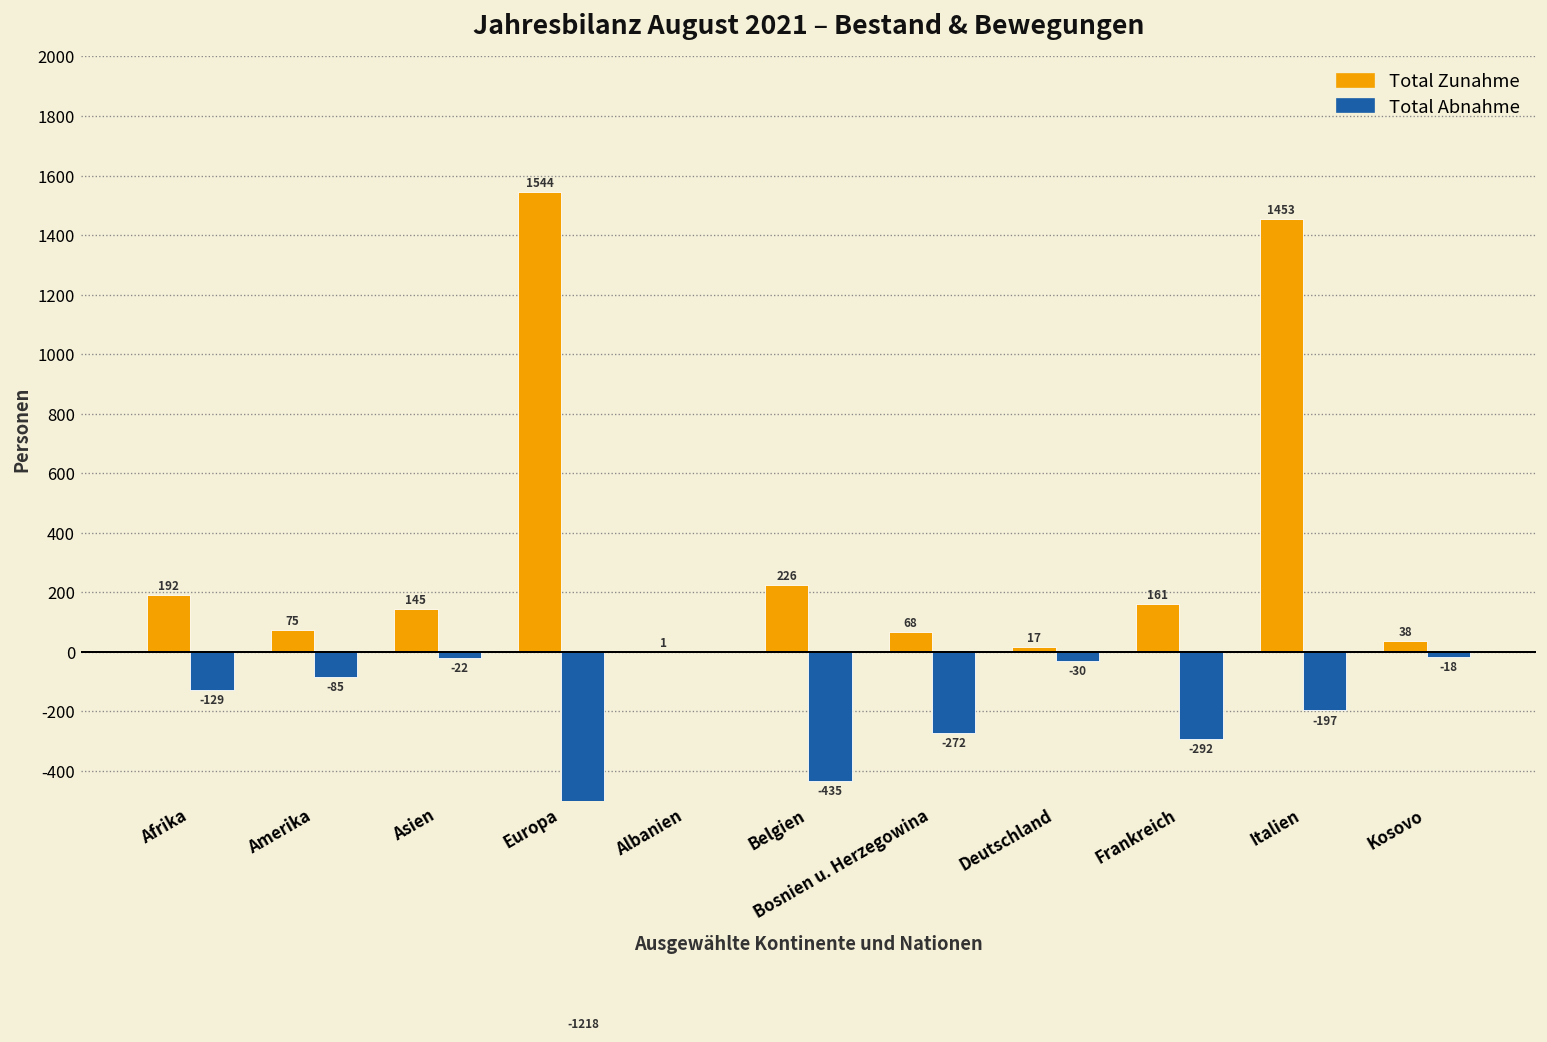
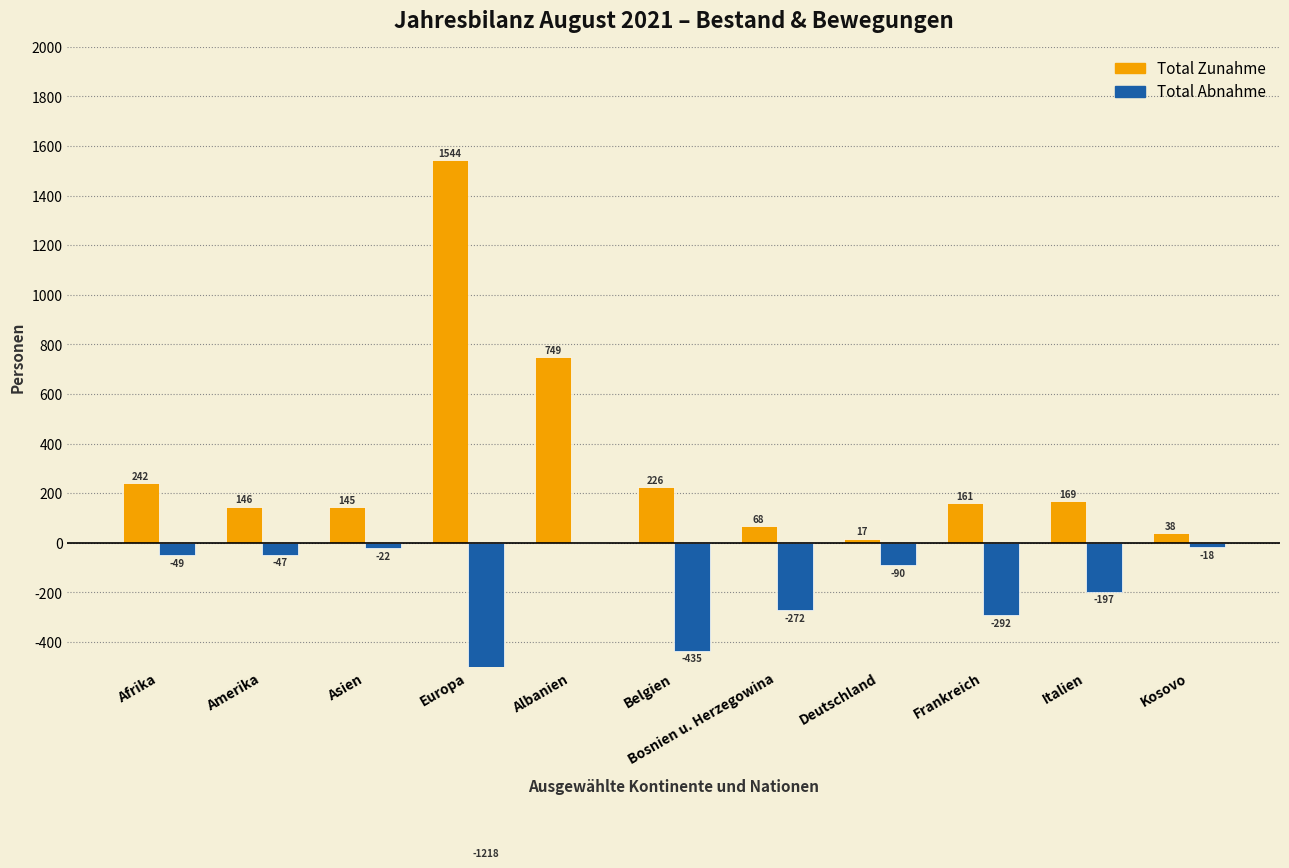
Total Zunahme, Afrika: 192 -> 242
Total Abnahme, Afrika: -129 -> -49
Total Zunahme, Amerika: 75 -> 146
Total Abnahme, Amerika: -85 -> -47
Total Zunahme, Albanien: 1 -> 749
Total Abnahme, Deutschland: -30 -> -90
Total Zunahme, Italien: 1453 -> 169
